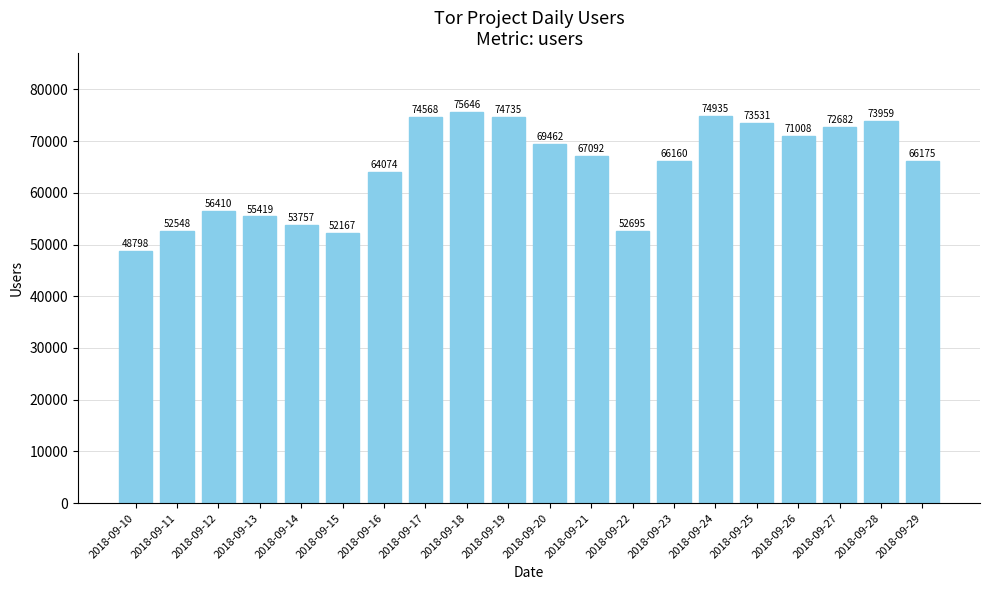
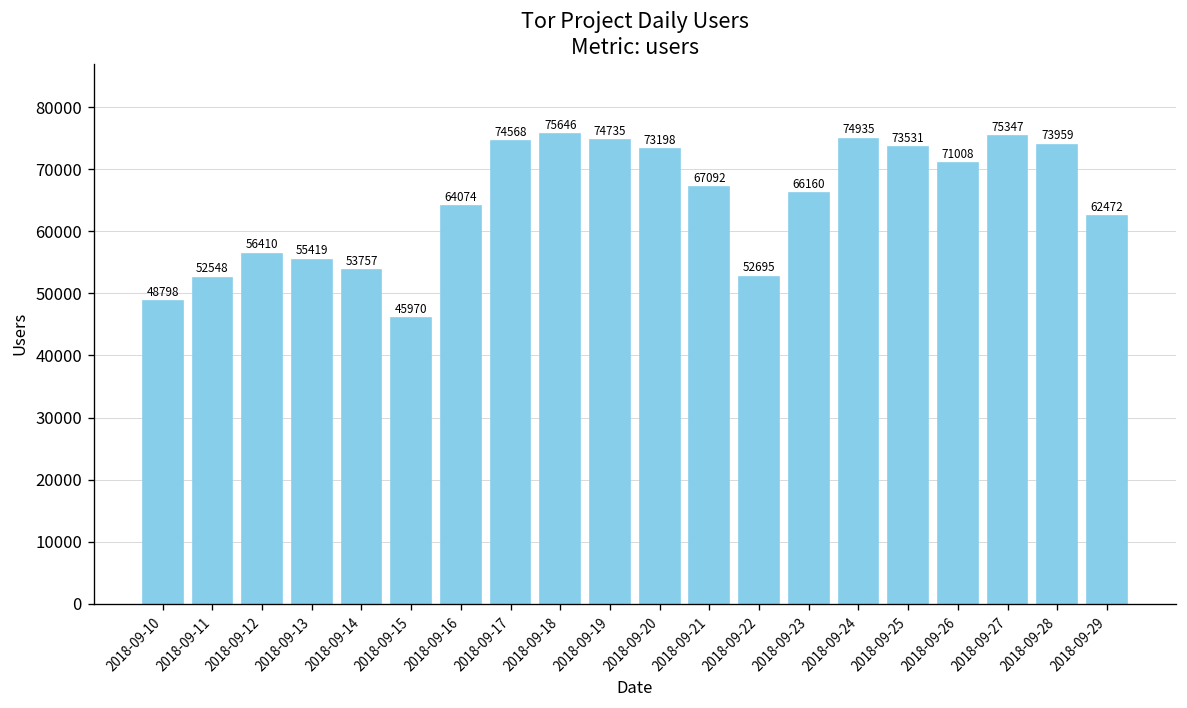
2018-09-15: 52167 -> 45970
2018-09-20: 69462 -> 73198
2018-09-27: 72682 -> 75347
2018-09-29: 66175 -> 62472
